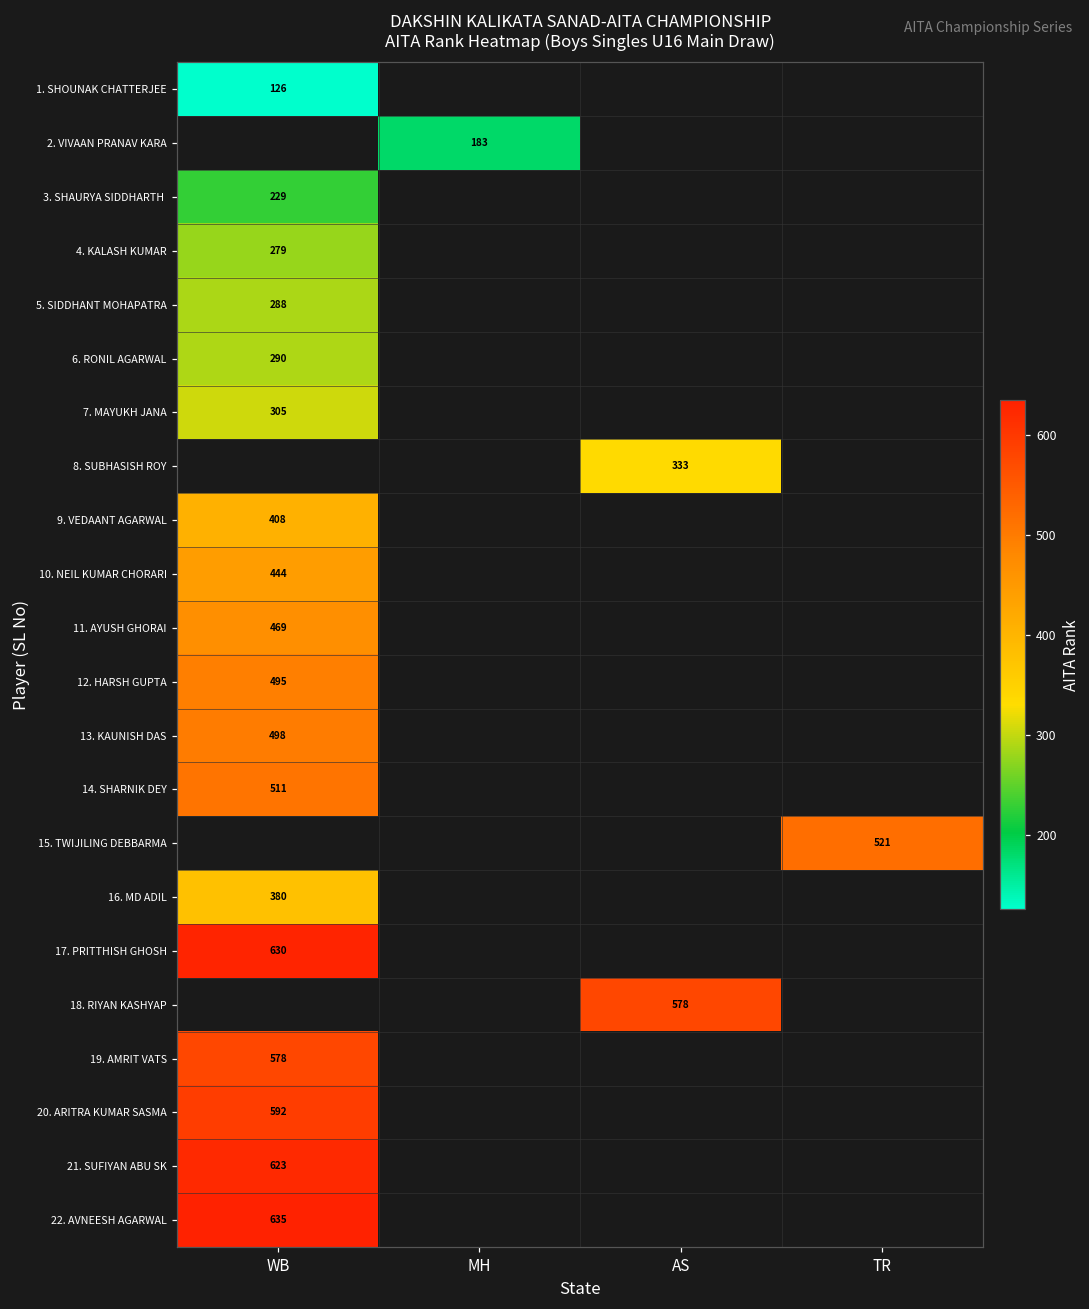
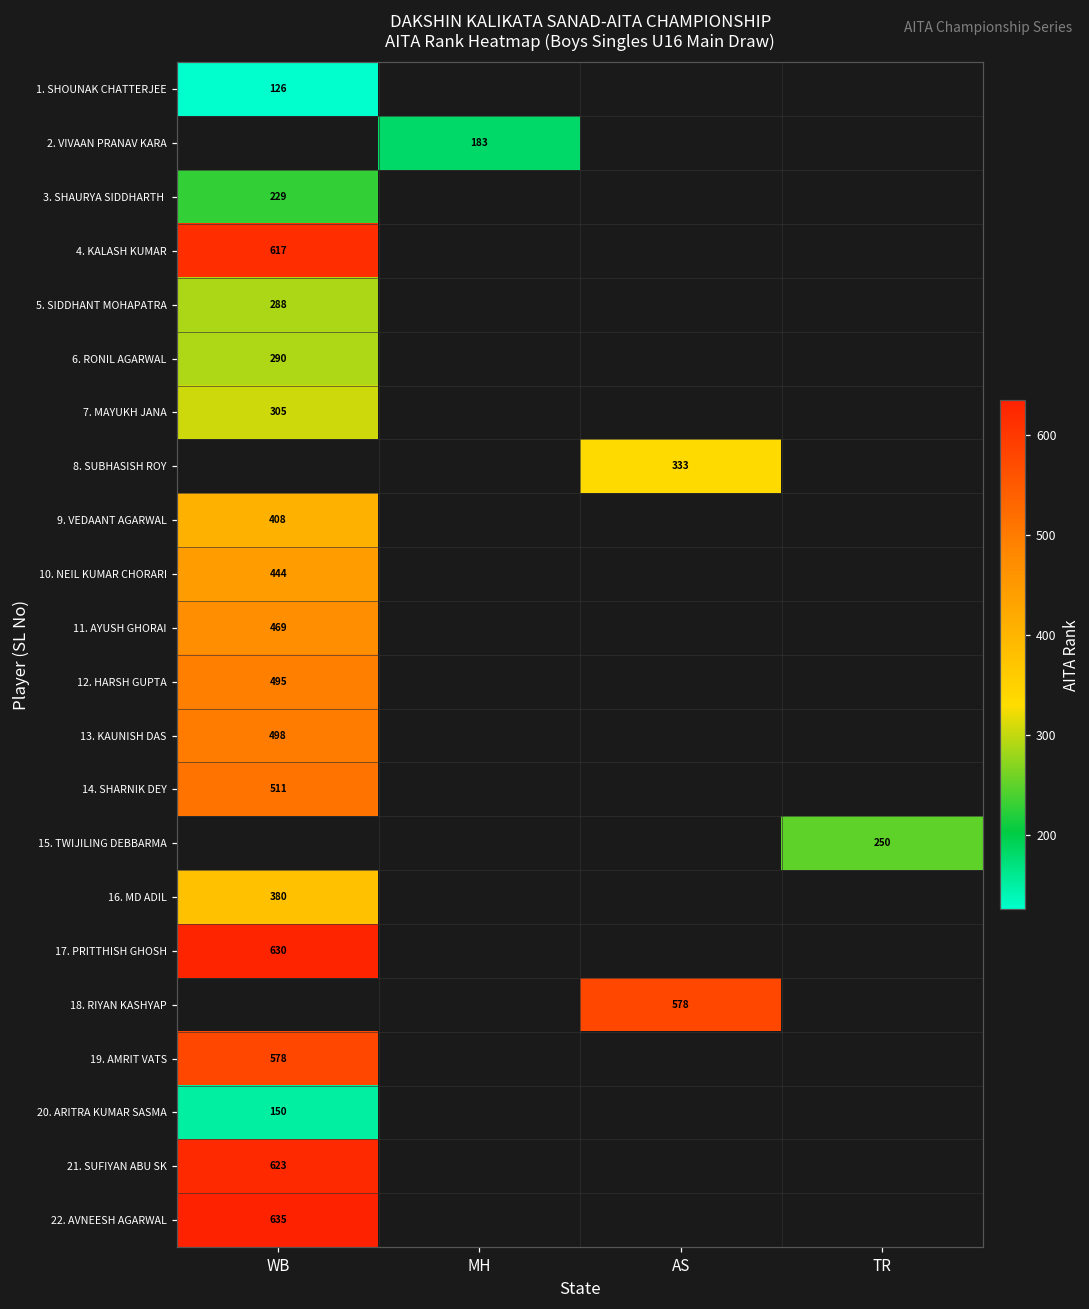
4. KALASH KUMAR, WB: 279 -> 617
15. TWIJILING DEBBARMA, TR: 521 -> 250
20. ARITRA KUMAR SASMA, WB: 592 -> 150
